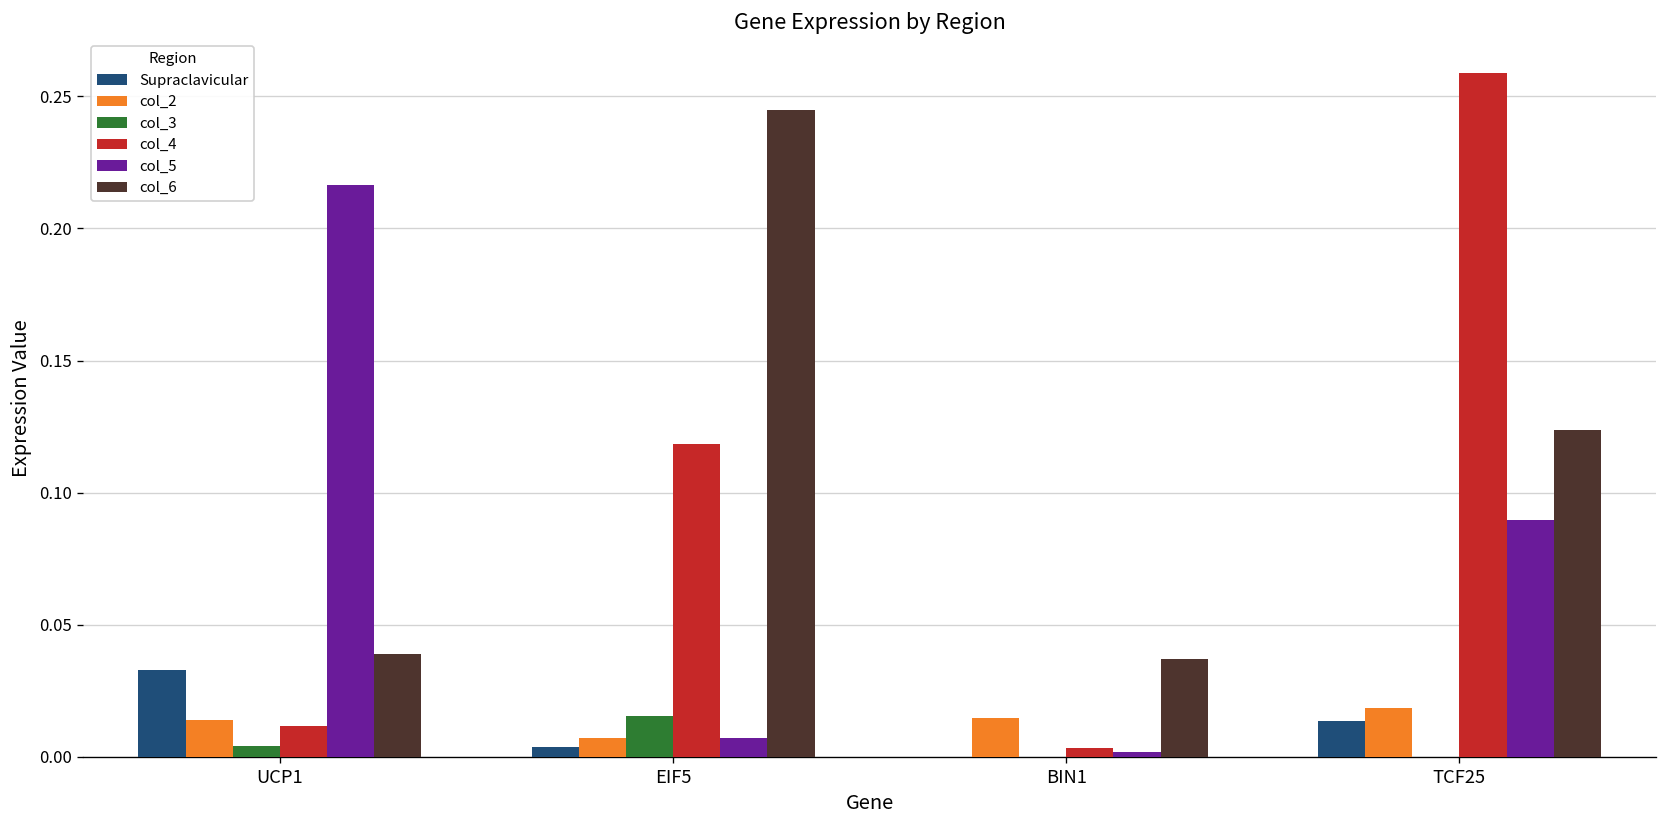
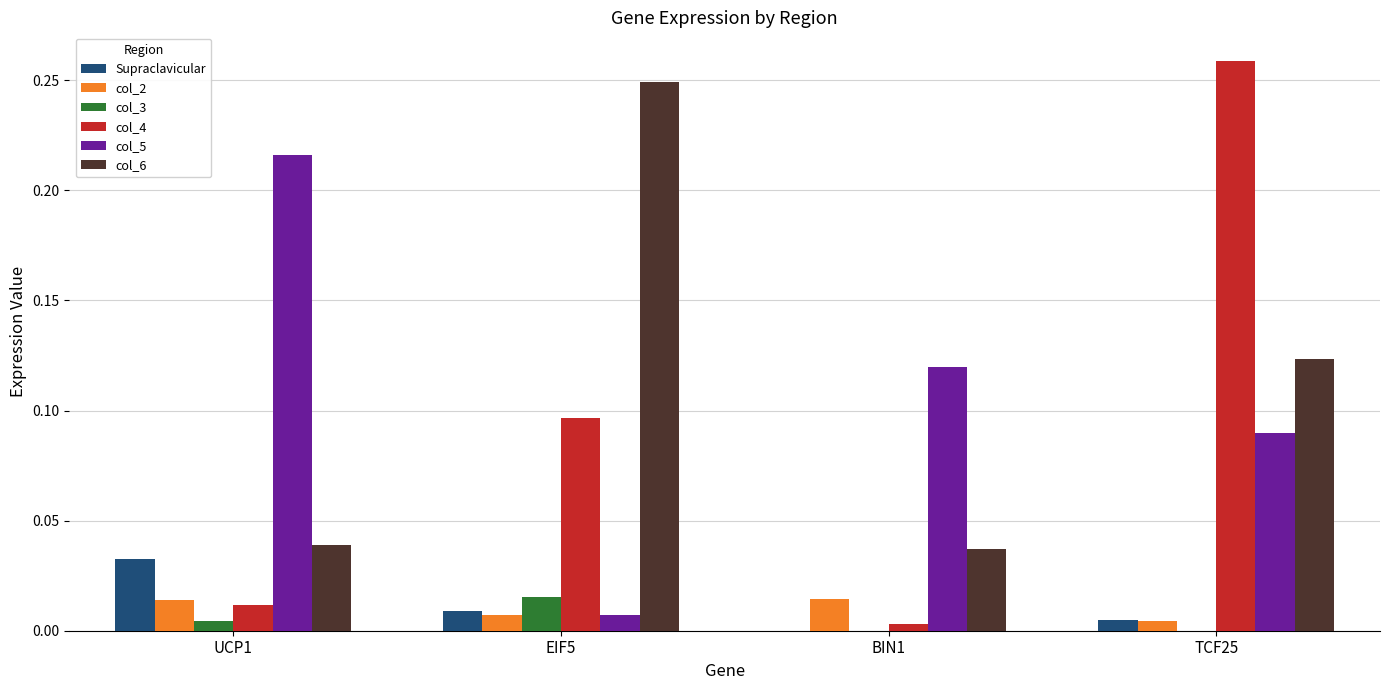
Supraclavicular, EIF5: 0.004 -> 0.009
col_4, EIF5: 0.119 -> 0.097
col_6, EIF5: 0.245 -> 0.249
col_5, BIN1: 0.002 -> 0.120
Supraclavicular, TCF25: 0.014 -> 0.005
col_2, TCF25: 0.019 -> 0.005
